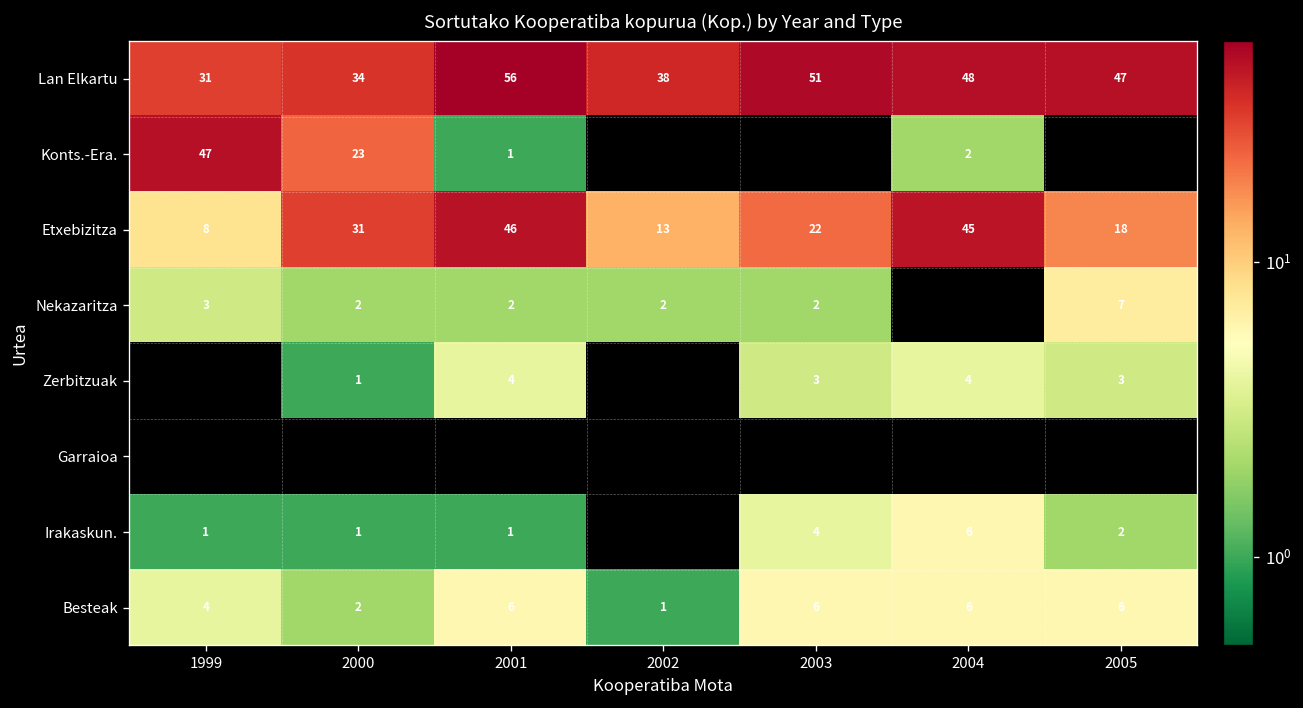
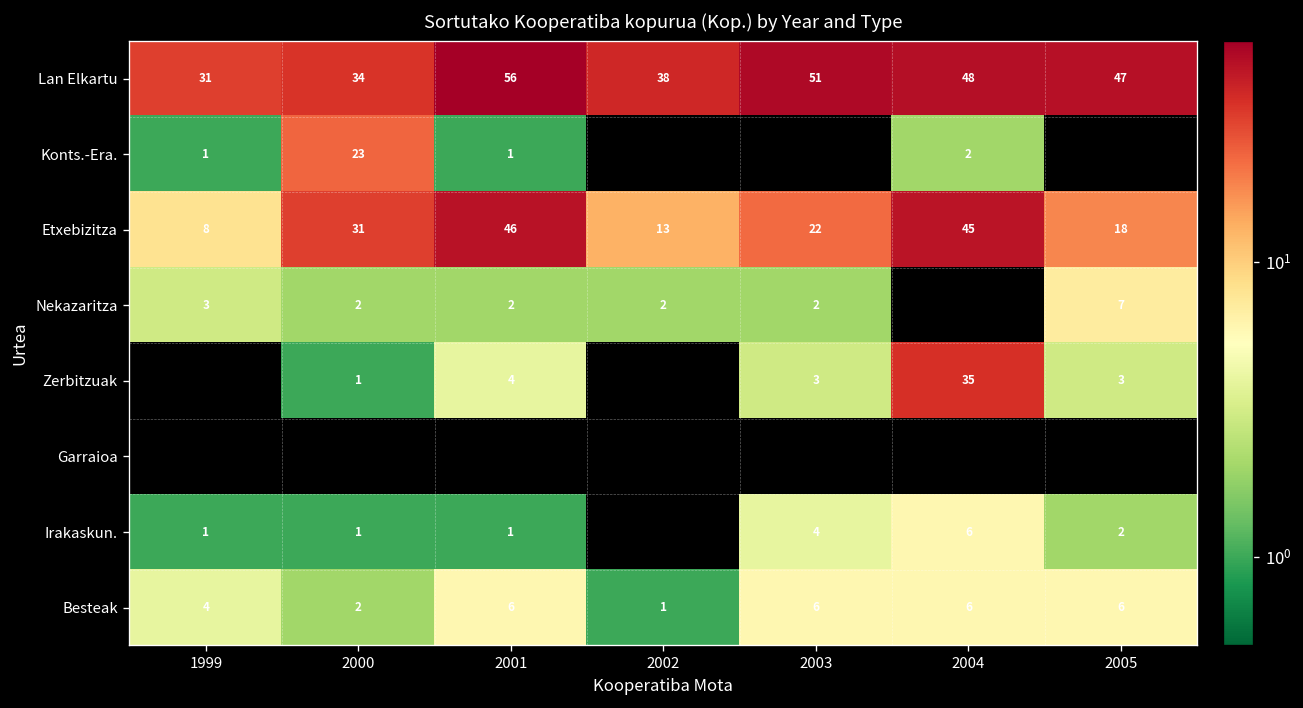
Konts.-Era., 1999: 47 -> 1
Zerbitzuak, 2004: 4 -> 35
